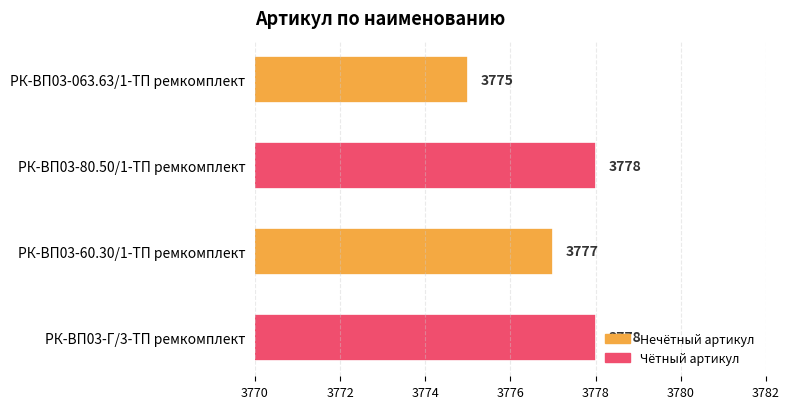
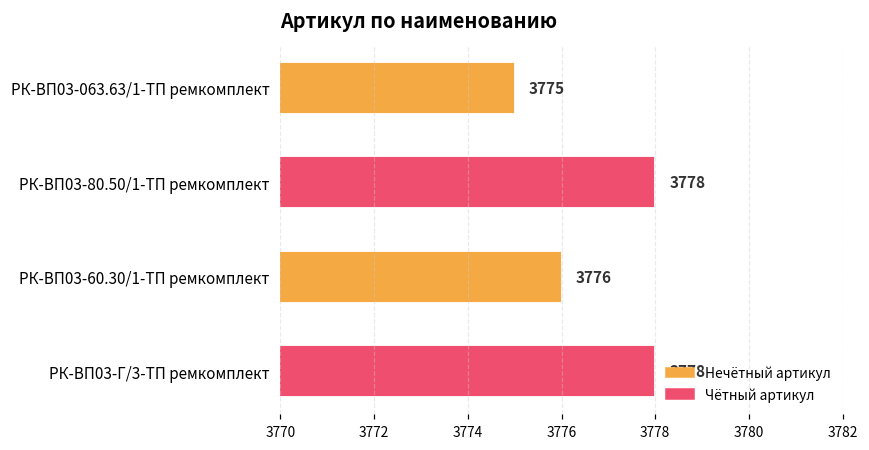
РК-ВП03-60.30/1-ТП ремкомплект: 3777 -> 3776
